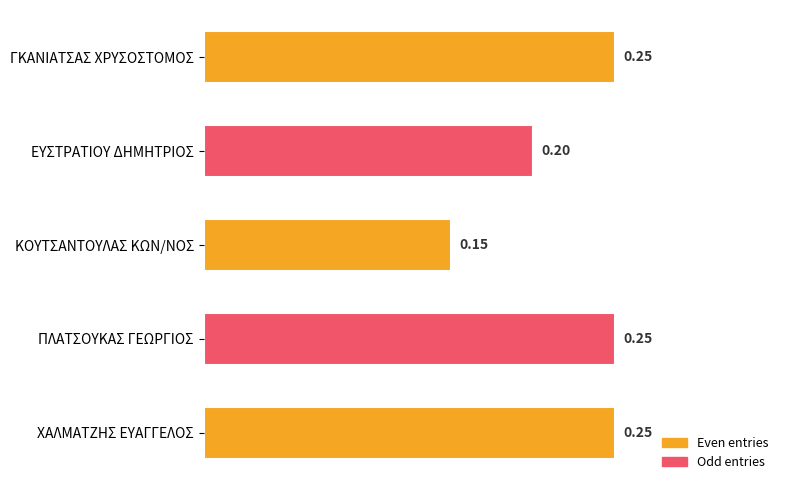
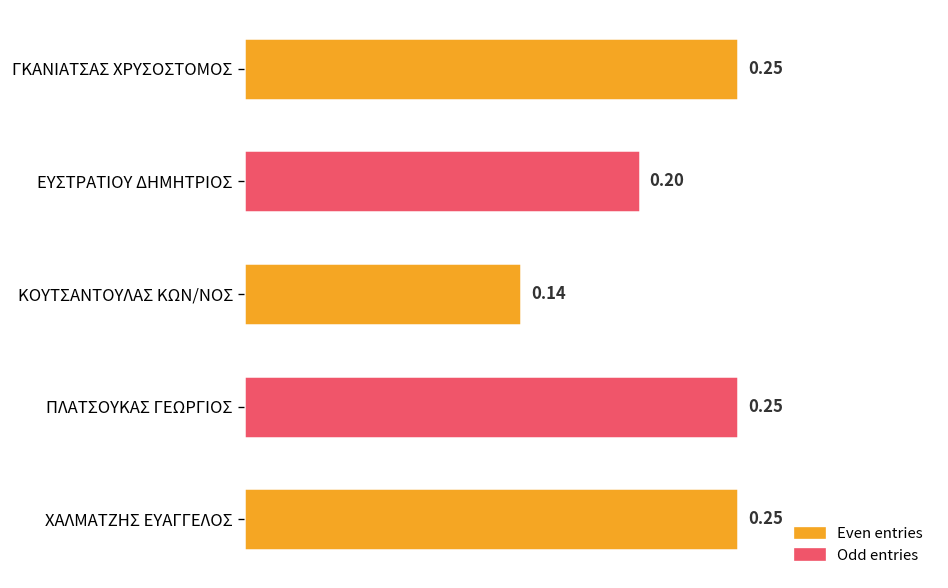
ΚΟΥΤΣΑΝΤΟΥΛΑΣ ΚΩΝ/ΝΟΣ: 0.15 -> 0.14
